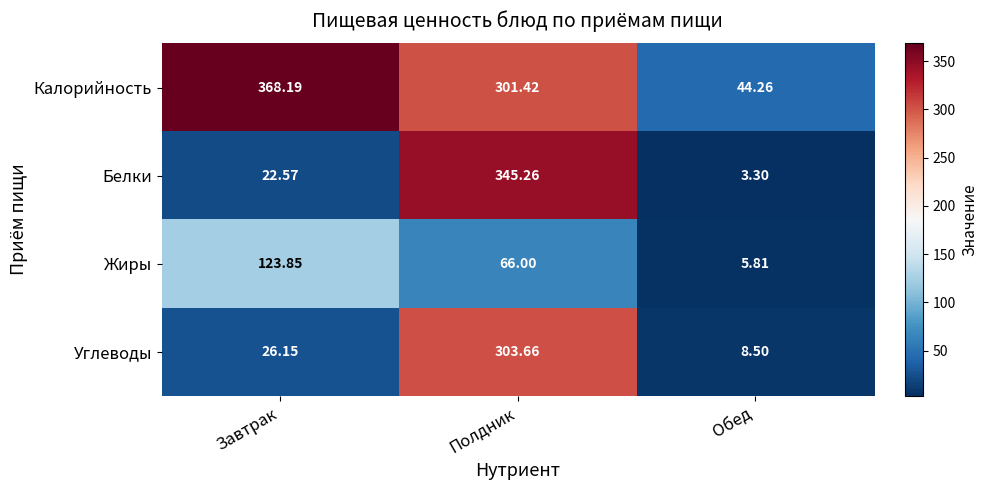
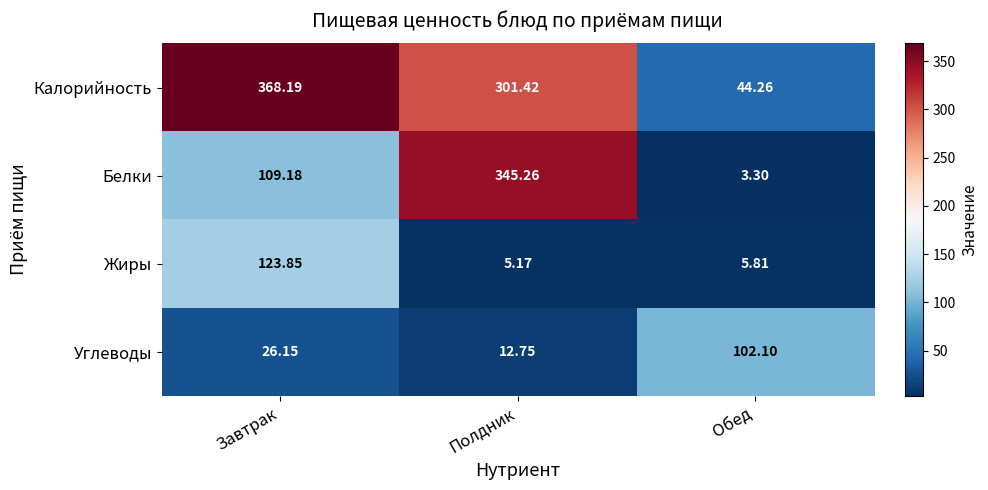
Белки, Завтрак: 22.57 -> 109.18
Жиры, Полдник: 66.00 -> 5.17
Углеводы, Полдник: 303.66 -> 12.75
Углеводы, Обед: 8.50 -> 102.10
